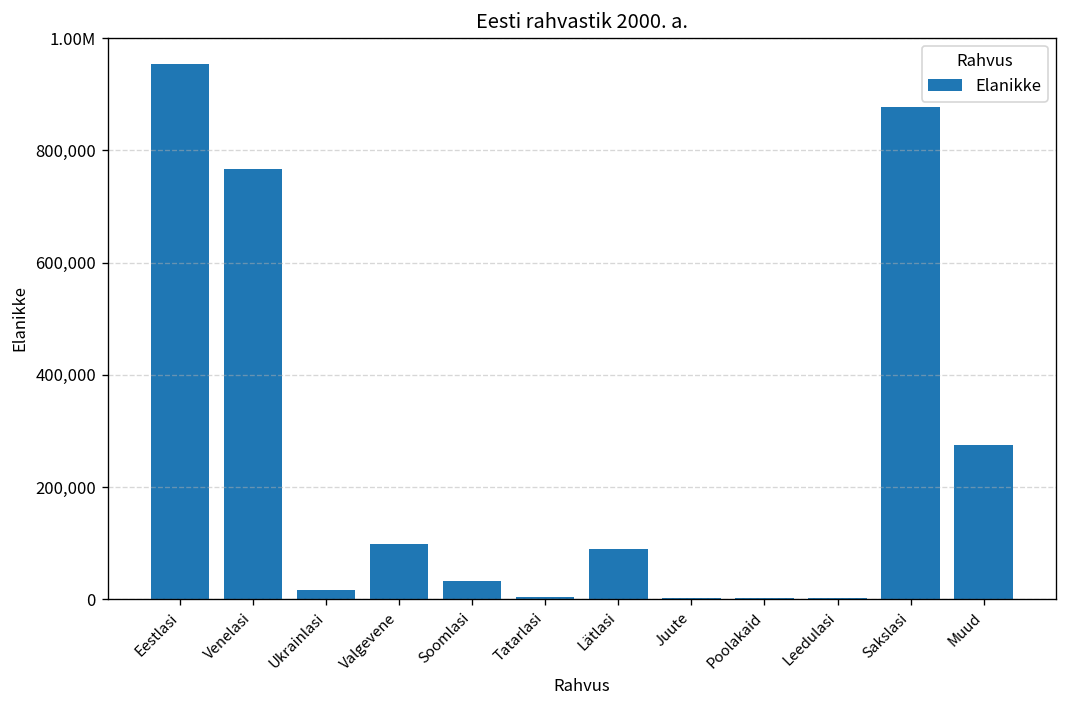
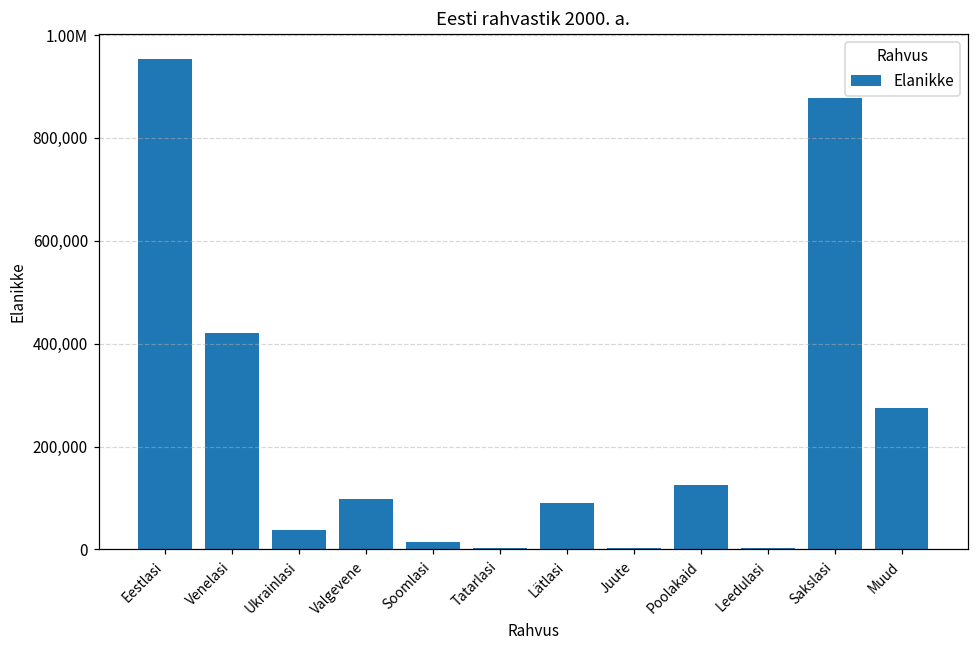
Venelasi: 770,000 -> 420,000
Ukrainlasi: 20,000 -> 40,000
Soomlasi: 30,000 -> 10,000
Poolakaid: 0 -> 130,000
